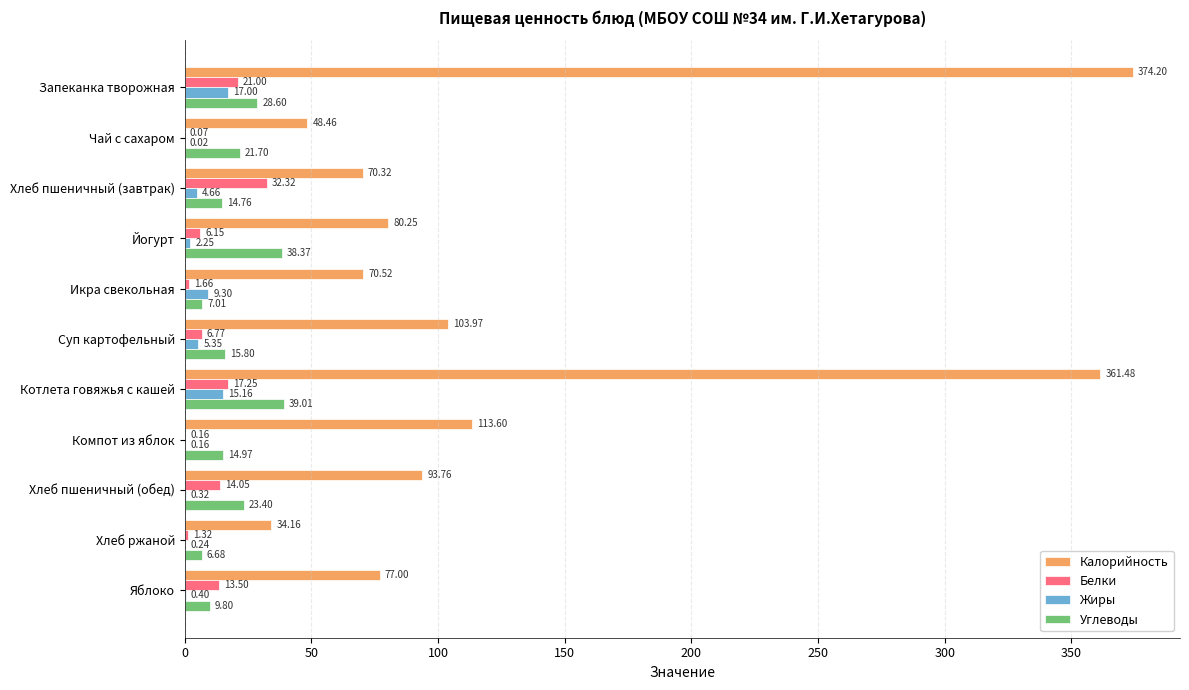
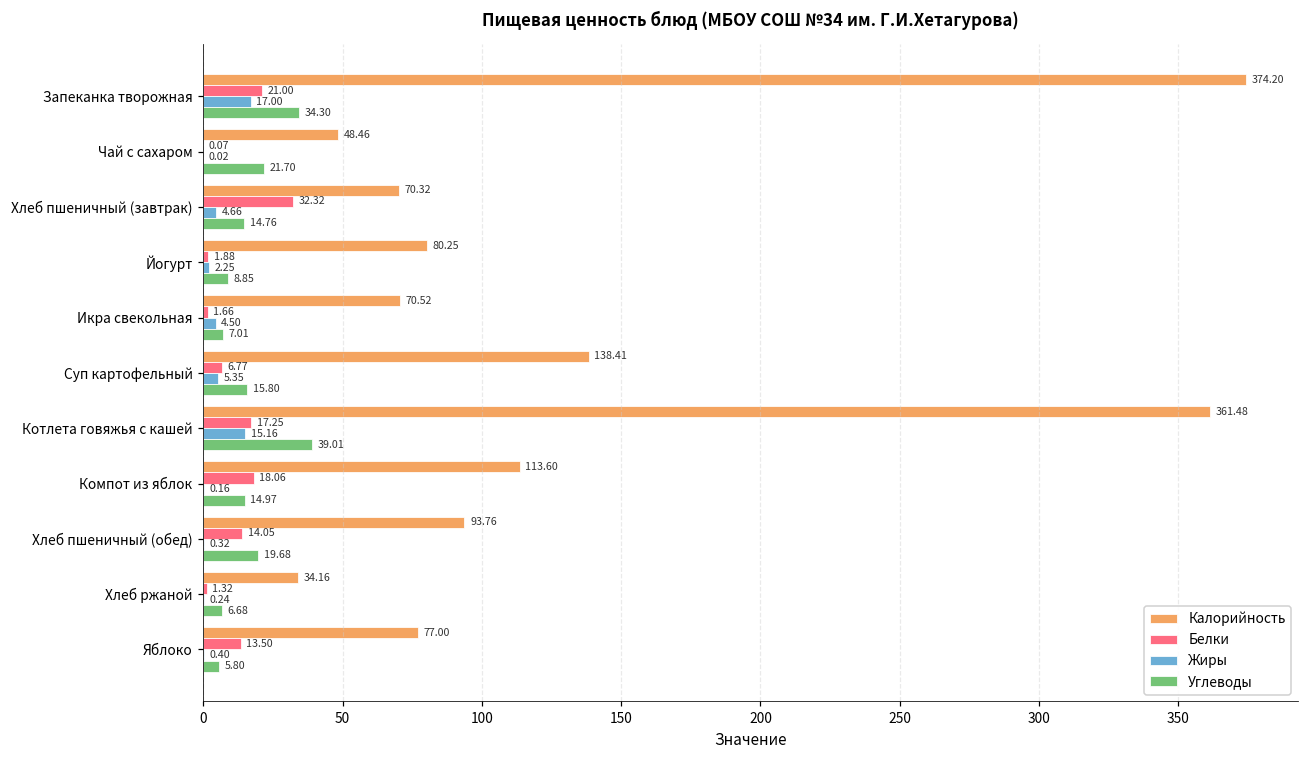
Углеводы, Запеканка творожная: 28.60 -> 34.30
Белки, Йогурт: 6.15 -> 1.88
Углеводы, Йогурт: 38.37 -> 8.85
Жиры, Икра свекольная: 9.30 -> 4.50
Калорийность, Суп картофельный: 103.97 -> 138.41
Белки, Компот из яблок: 0.16 -> 18.06
Углеводы, Хлеб пшеничный (обед): 23.40 -> 19.68
Углеводы, Яблоко: 9.80 -> 5.80
